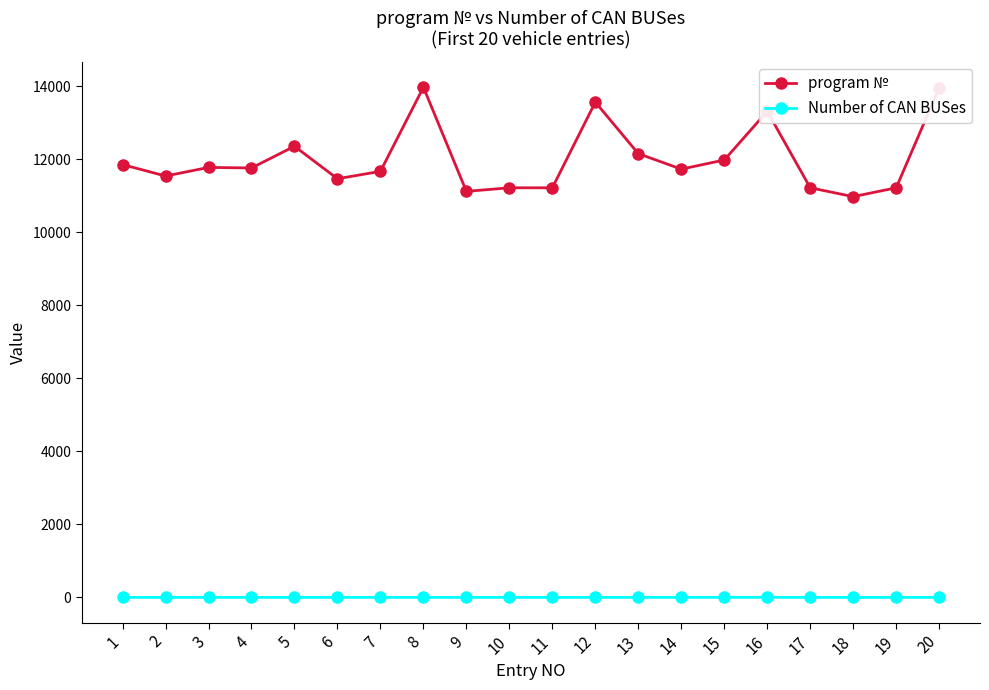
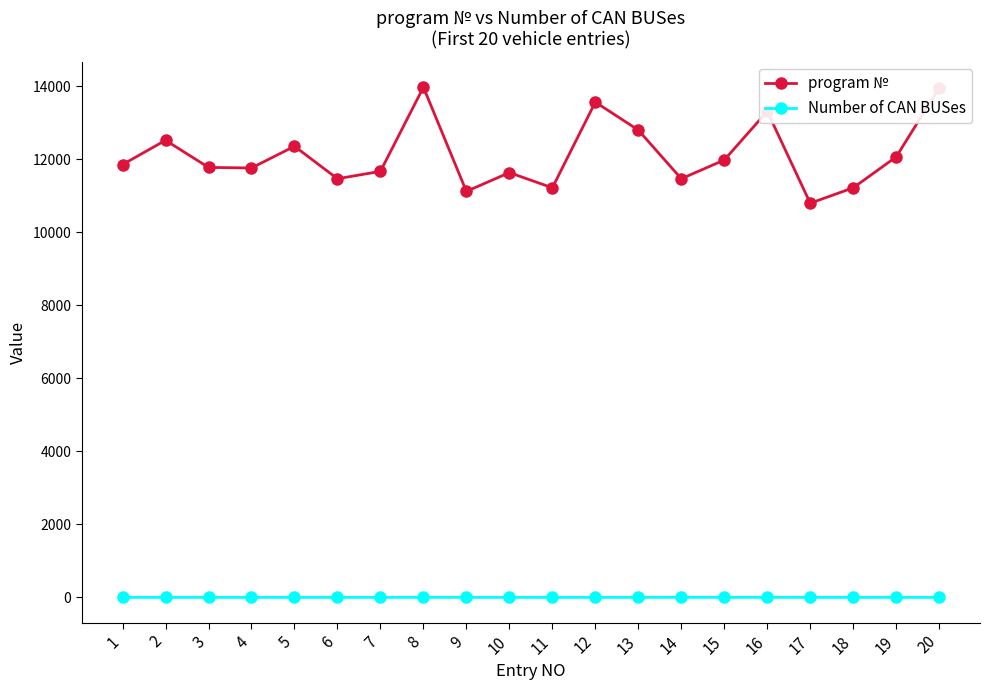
program №, 2: 11500 -> 12500
program №, 10: 11200 -> 11600
program №, 13: 12200 -> 12800
program №, 14: 11700 -> 11500
program №, 17: 11200 -> 10800
program №, 18: 11000 -> 11200
program №, 19: 11200 -> 12100
